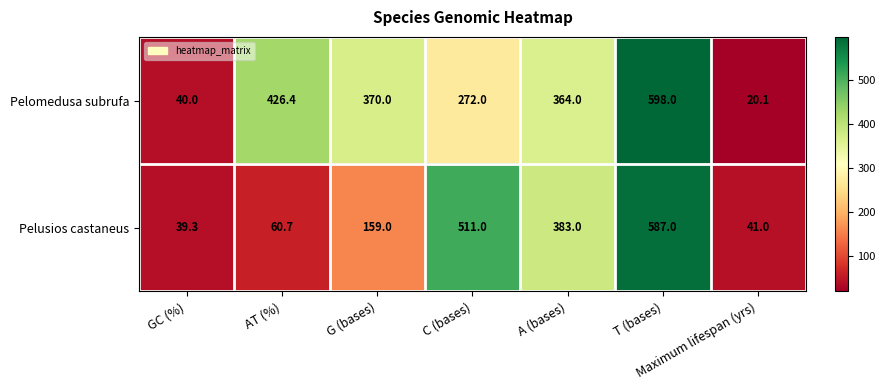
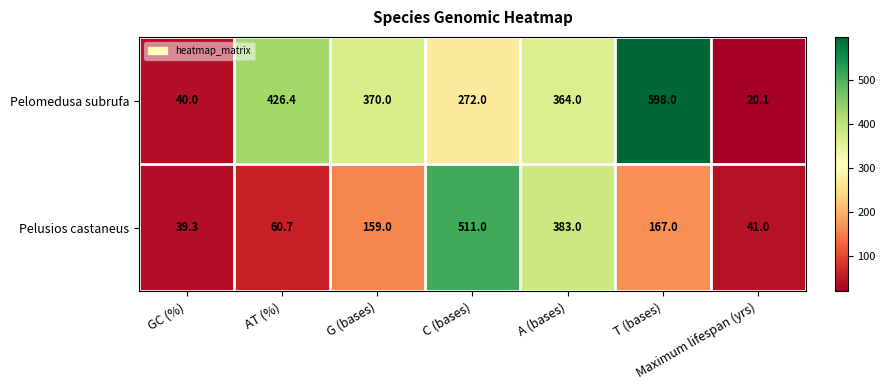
Pelusios castaneus, T (bases): 587.0 -> 167.0
